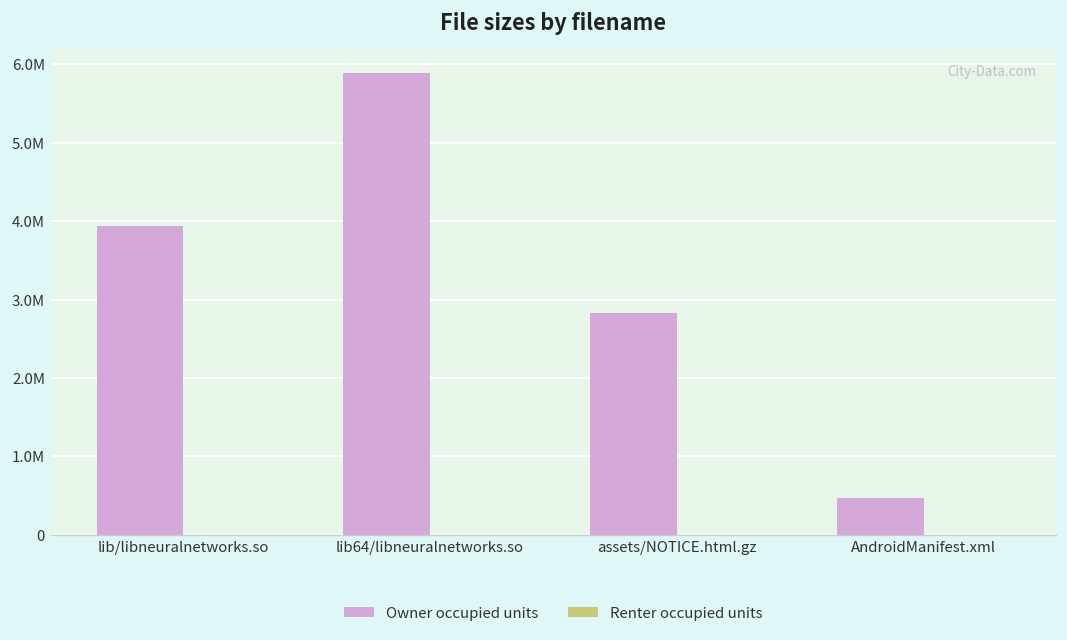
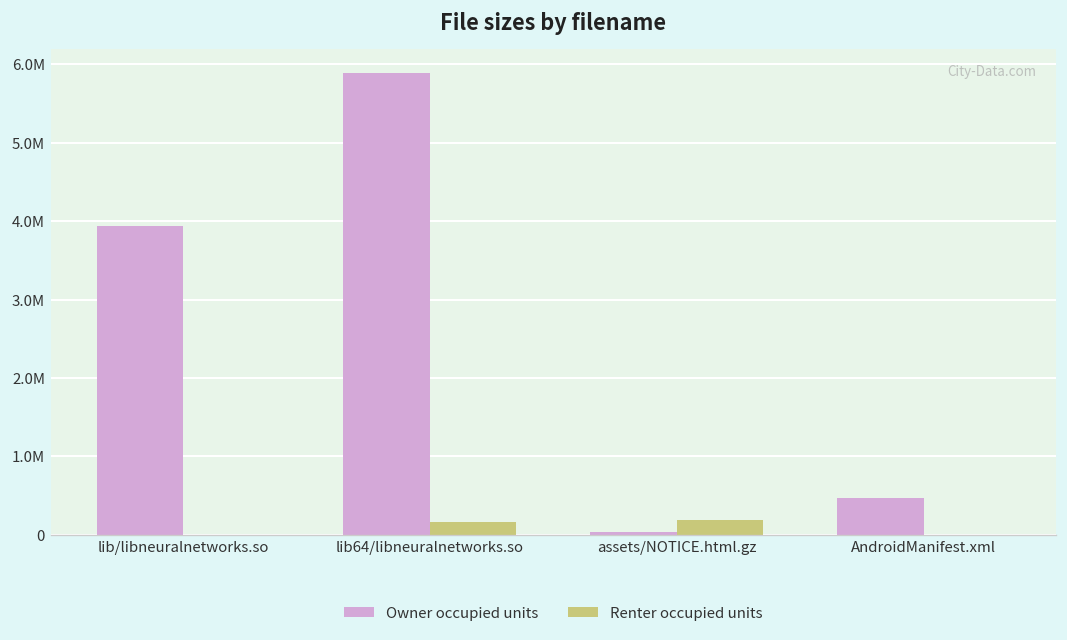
Renter occupied units, lib64/libneuralnetworks.so: 0 -> 200000
Owner occupied units, assets/NOTICE.html.gz: 2800000 -> 0
Renter occupied units, assets/NOTICE.html.gz: 0 -> 200000
